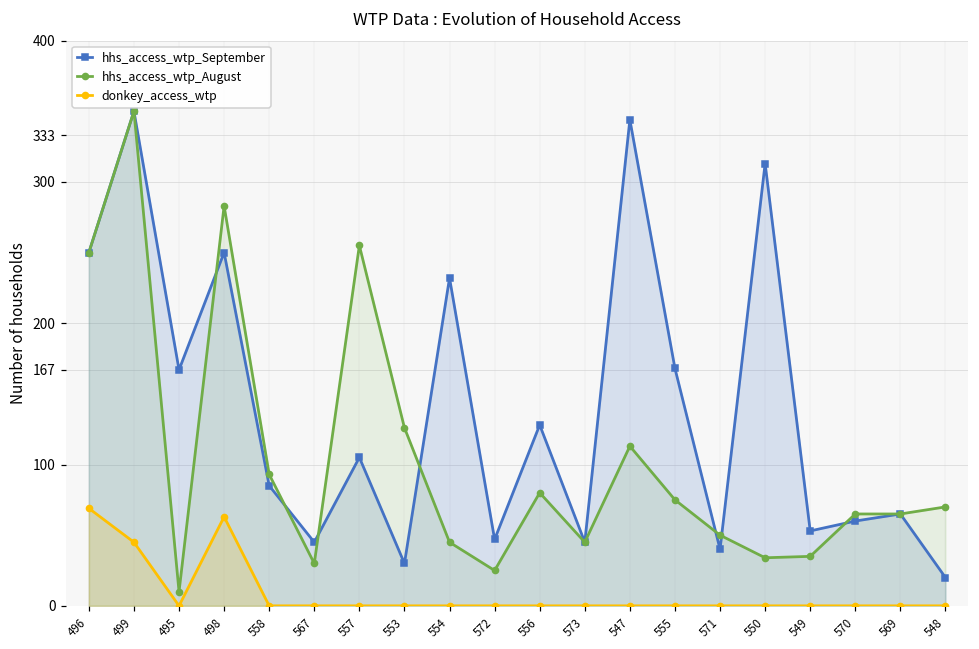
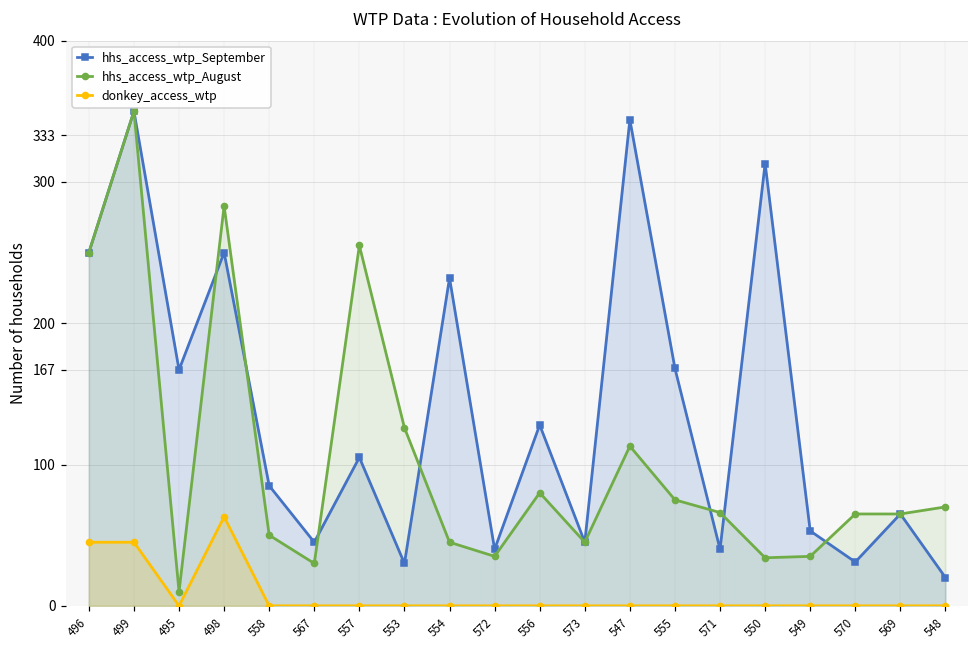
donkey_access_wtp, 496: 69 -> 45
hhs_access_wtp_August, 558: 93 -> 50
hhs_access_wtp_September, 572: 47 -> 40
hhs_access_wtp_August, 572: 25 -> 35
hhs_access_wtp_August, 571: 50 -> 66
hhs_access_wtp_September, 570: 60 -> 31
